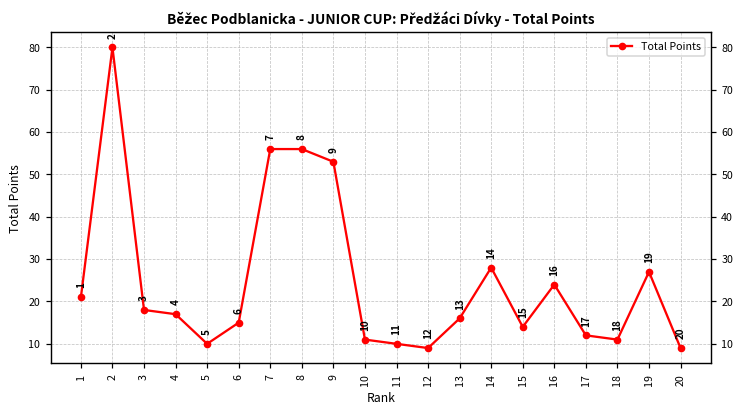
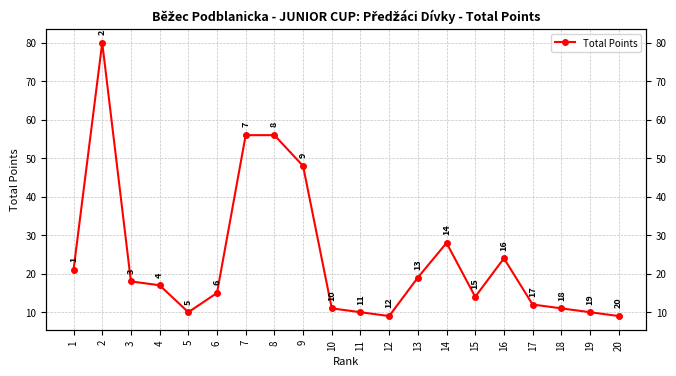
9: 53 -> 48
13: 16 -> 19
19: 27 -> 10
